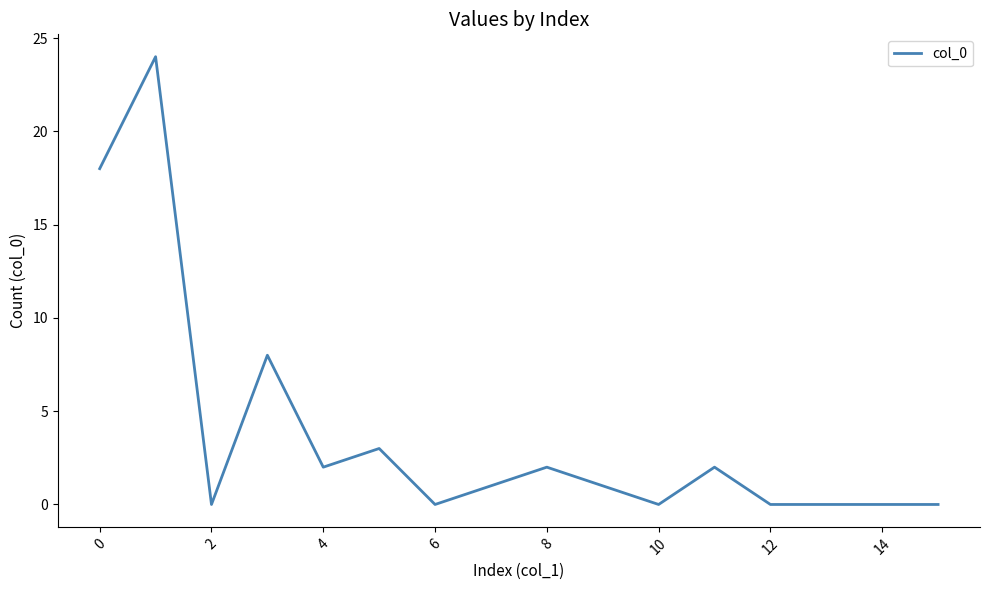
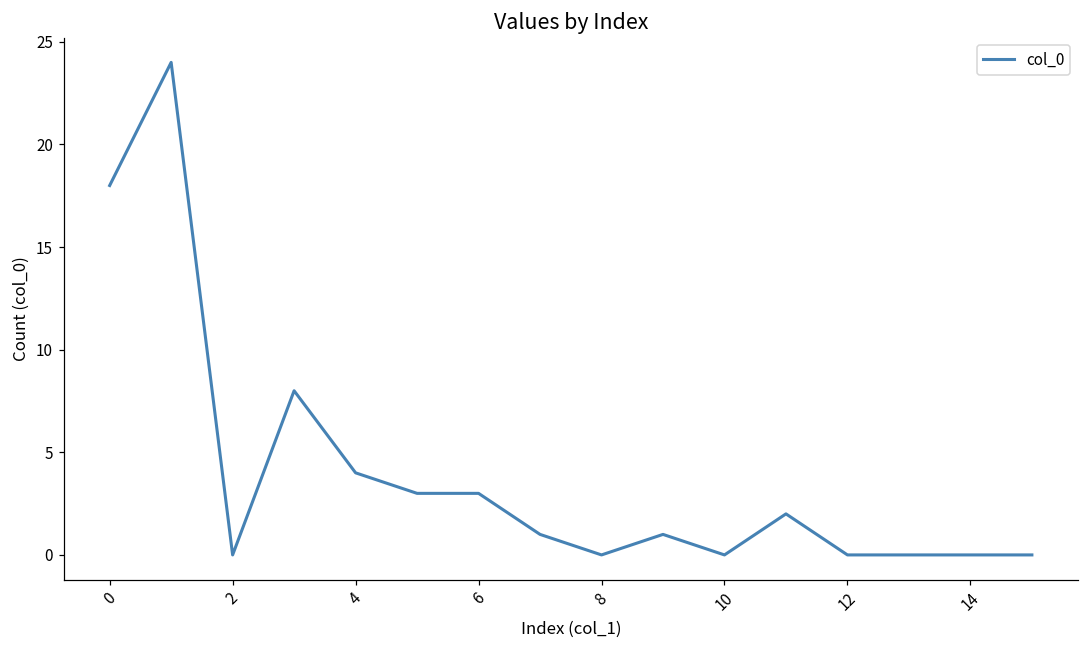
4: 2 -> 4
6: 0 -> 3
8: 2 -> 0
